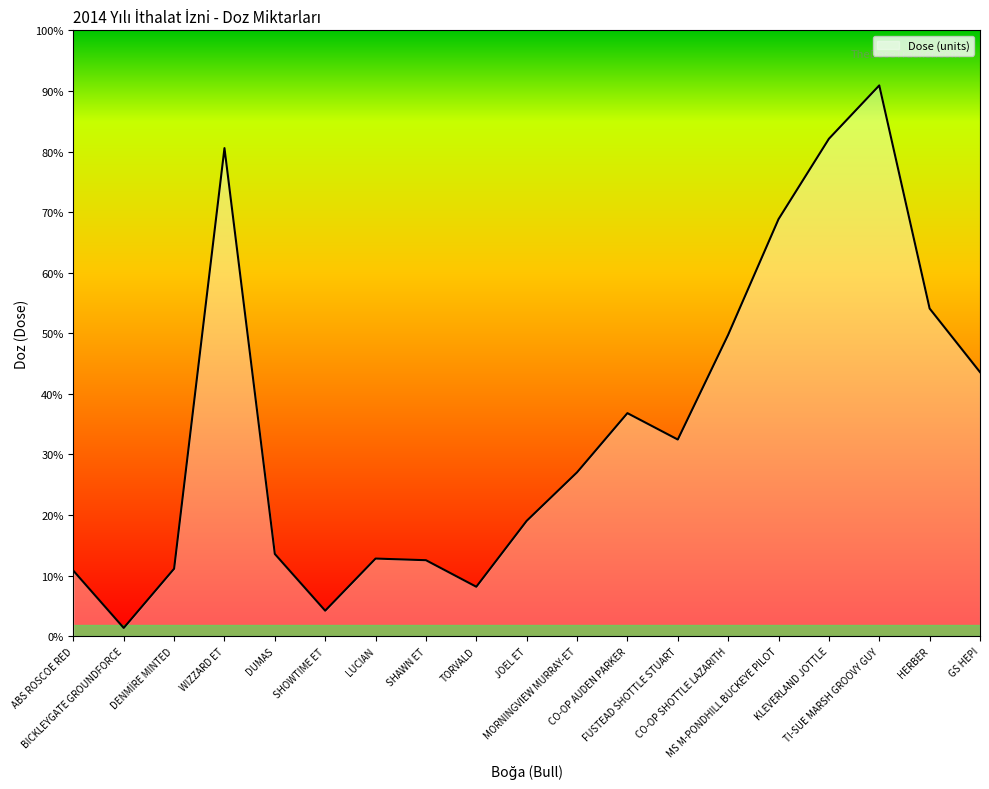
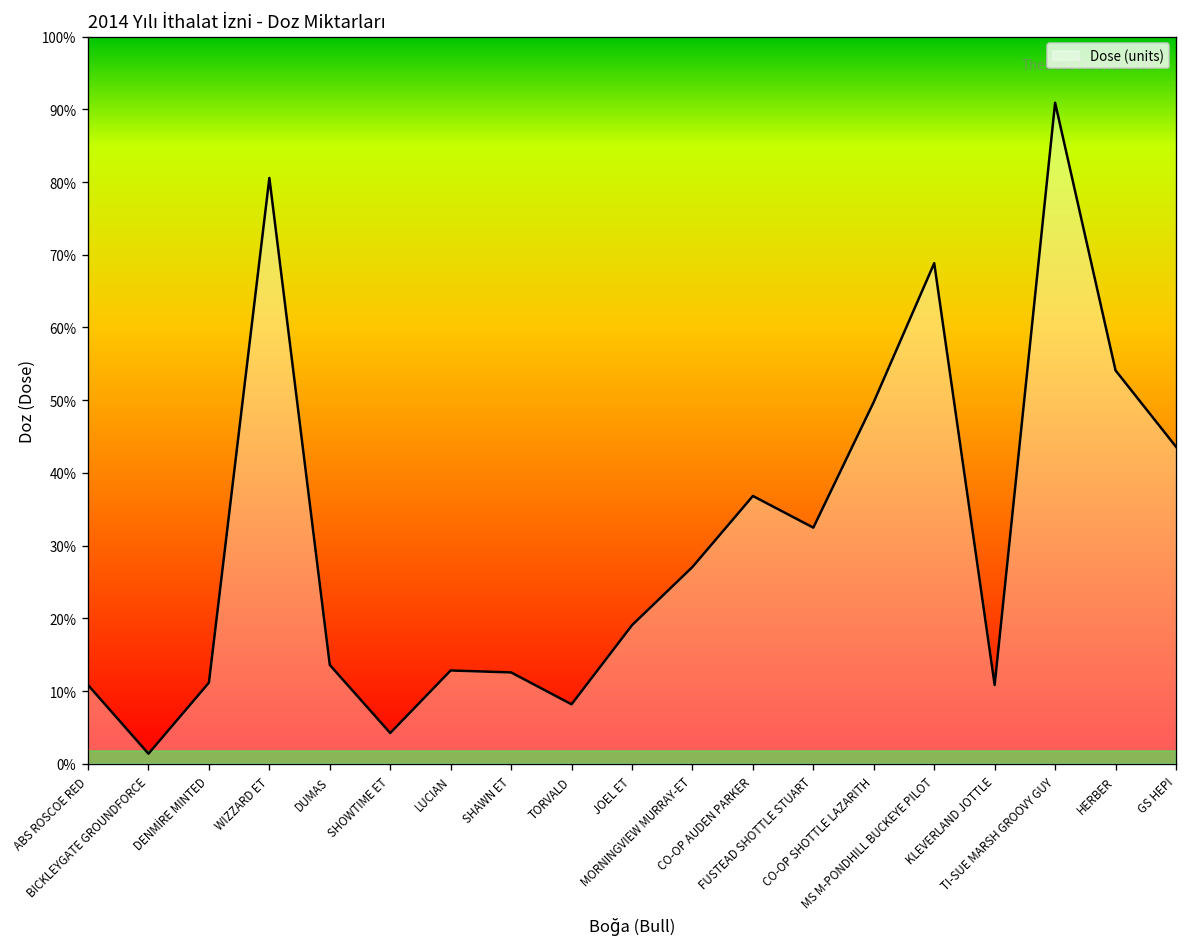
KLEVERLAND JOTTLE: 82% -> 11%
